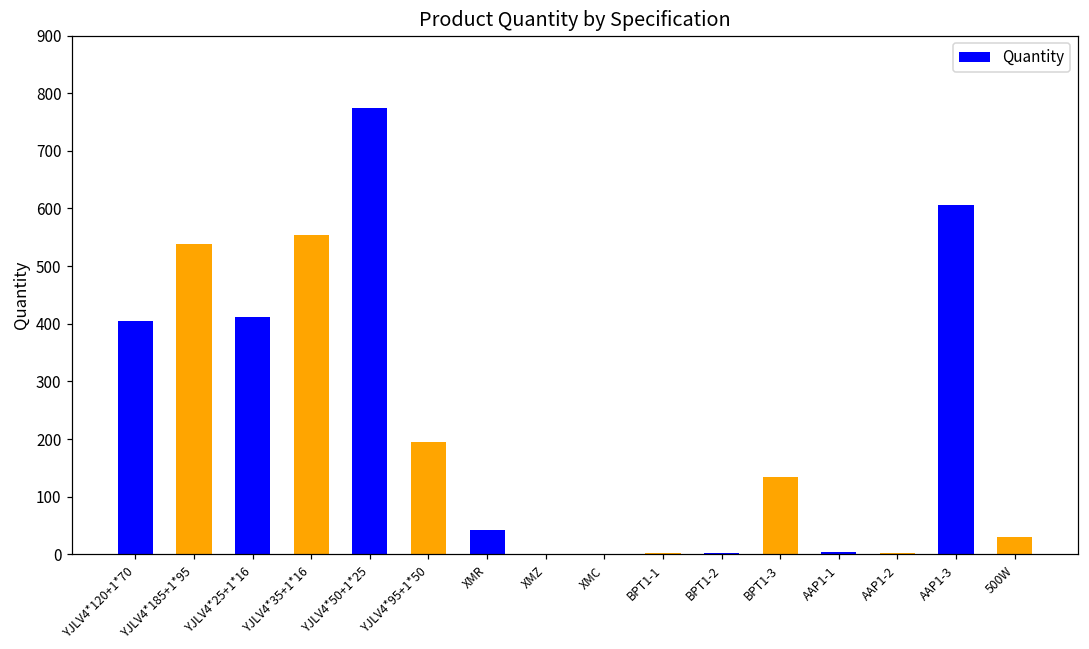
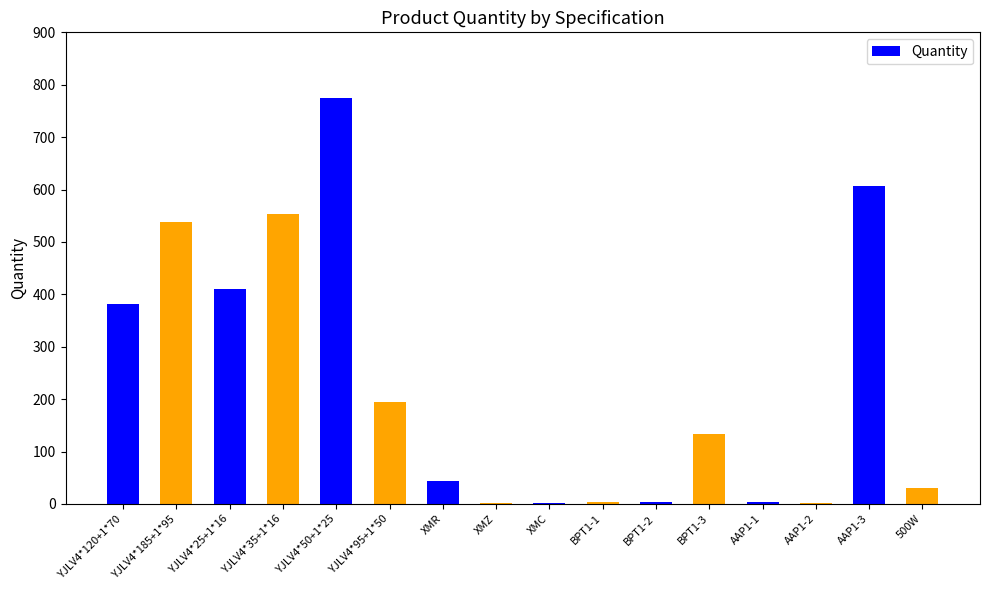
YJLV4*120+1*70: 410 -> 380
